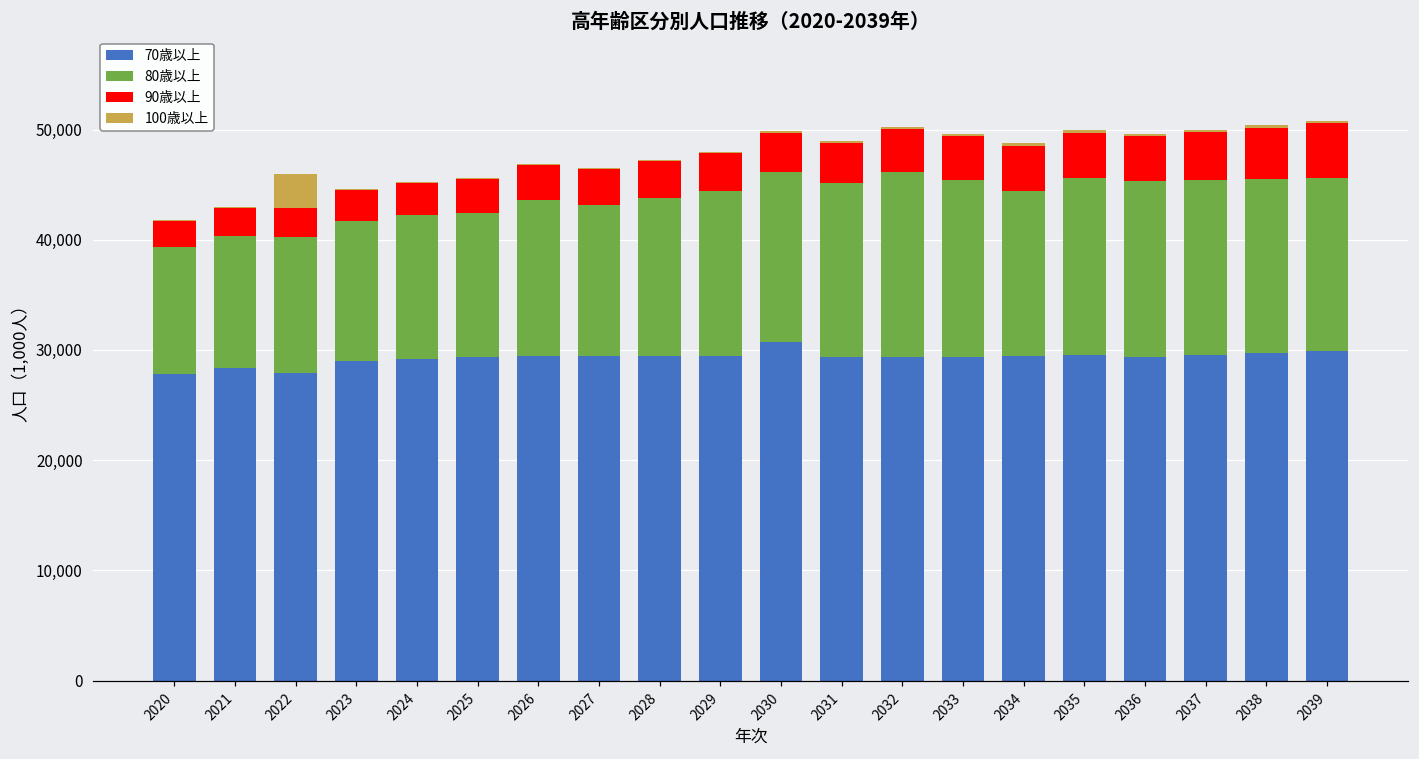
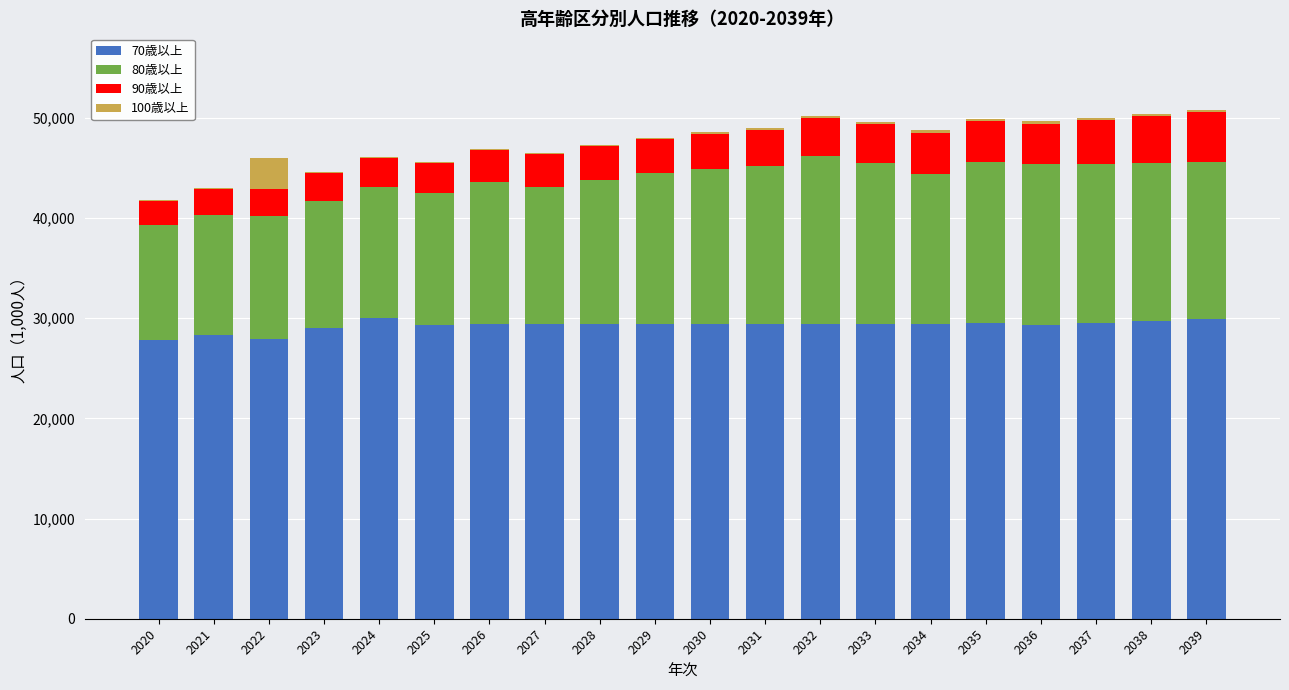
70歳以上, 2024: 29,200 -> 30,000
70歳以上, 2030: 30,700 -> 29,400
